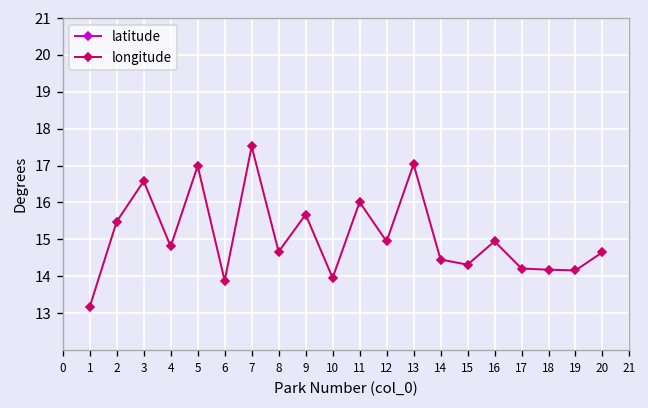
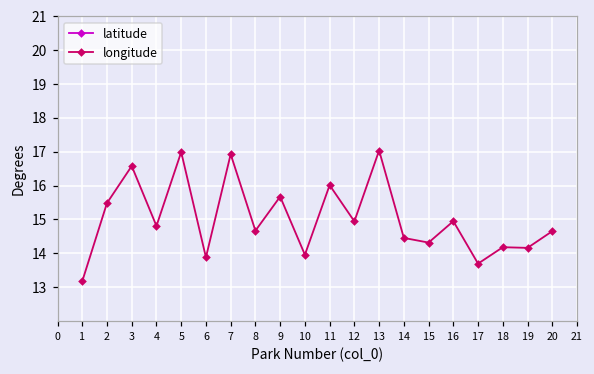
longitude, 7: 17.5 -> 16.9
longitude, 17: 14.2 -> 13.7
